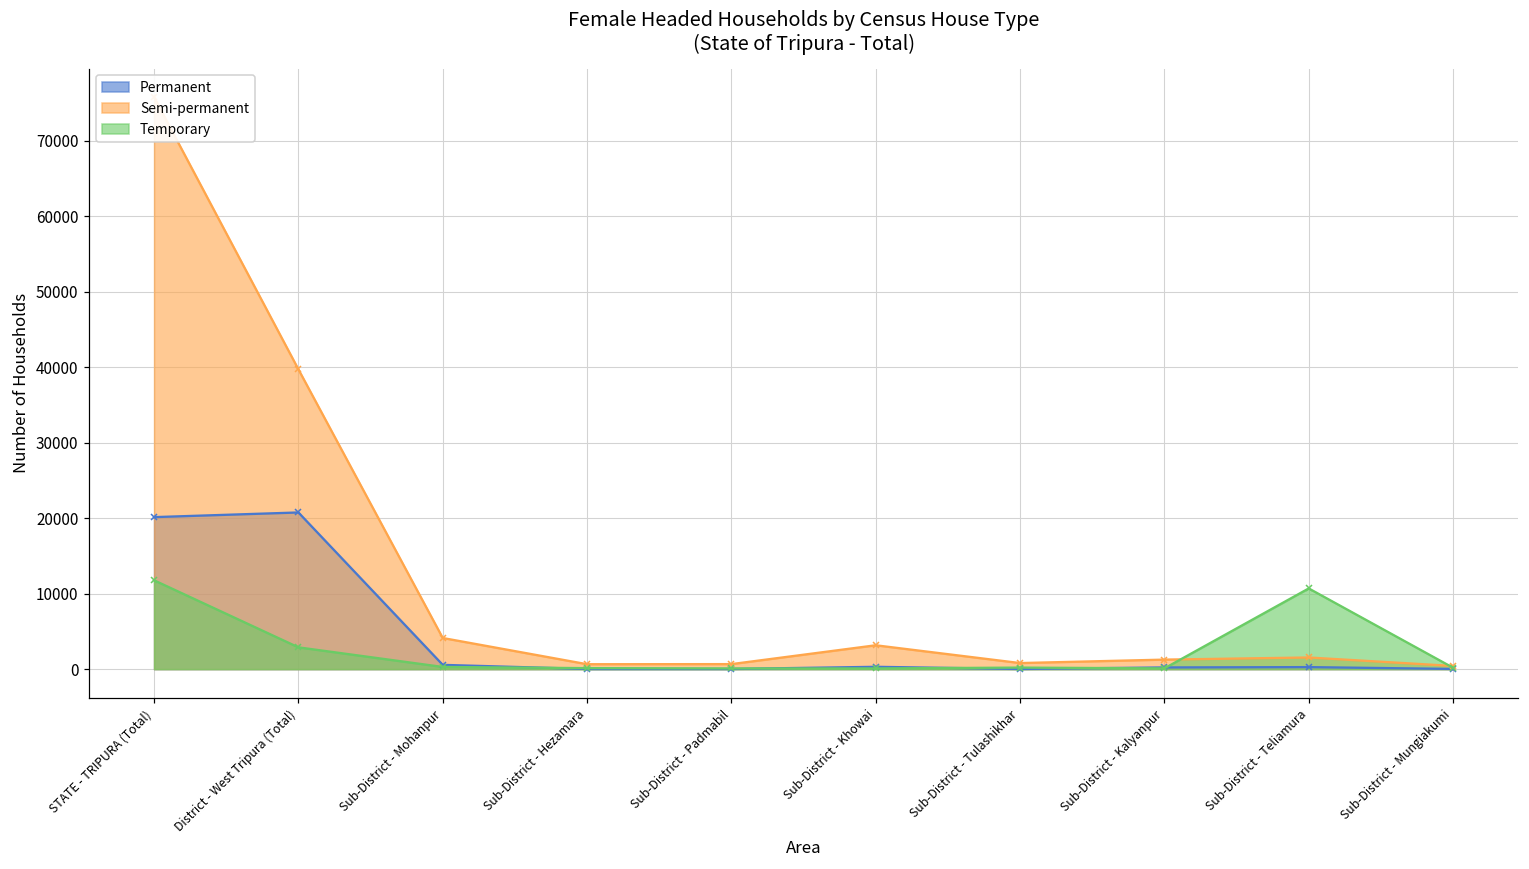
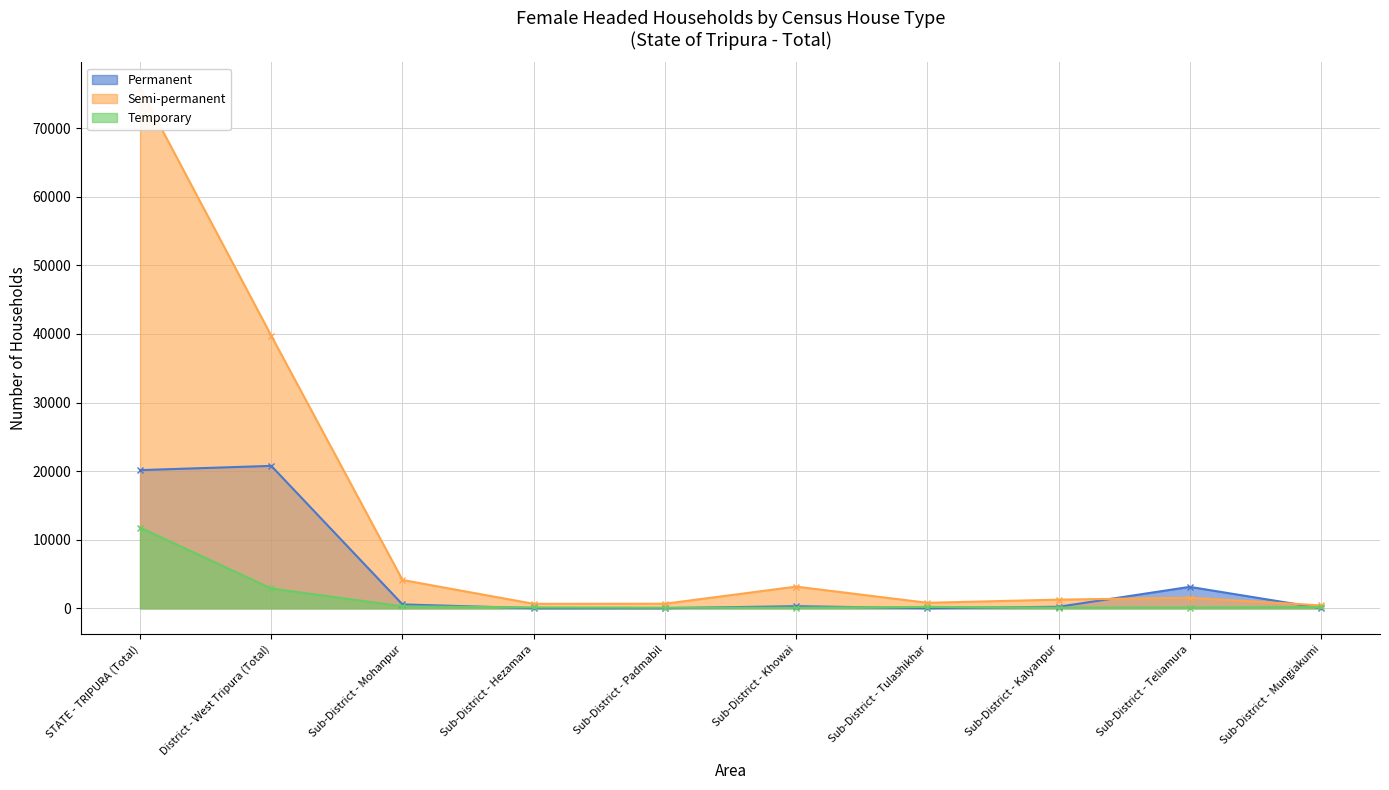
Permanent, Sub-District - Teliamura: 0 -> 3000
Temporary, Sub-District - Teliamura: 11000 -> 0
